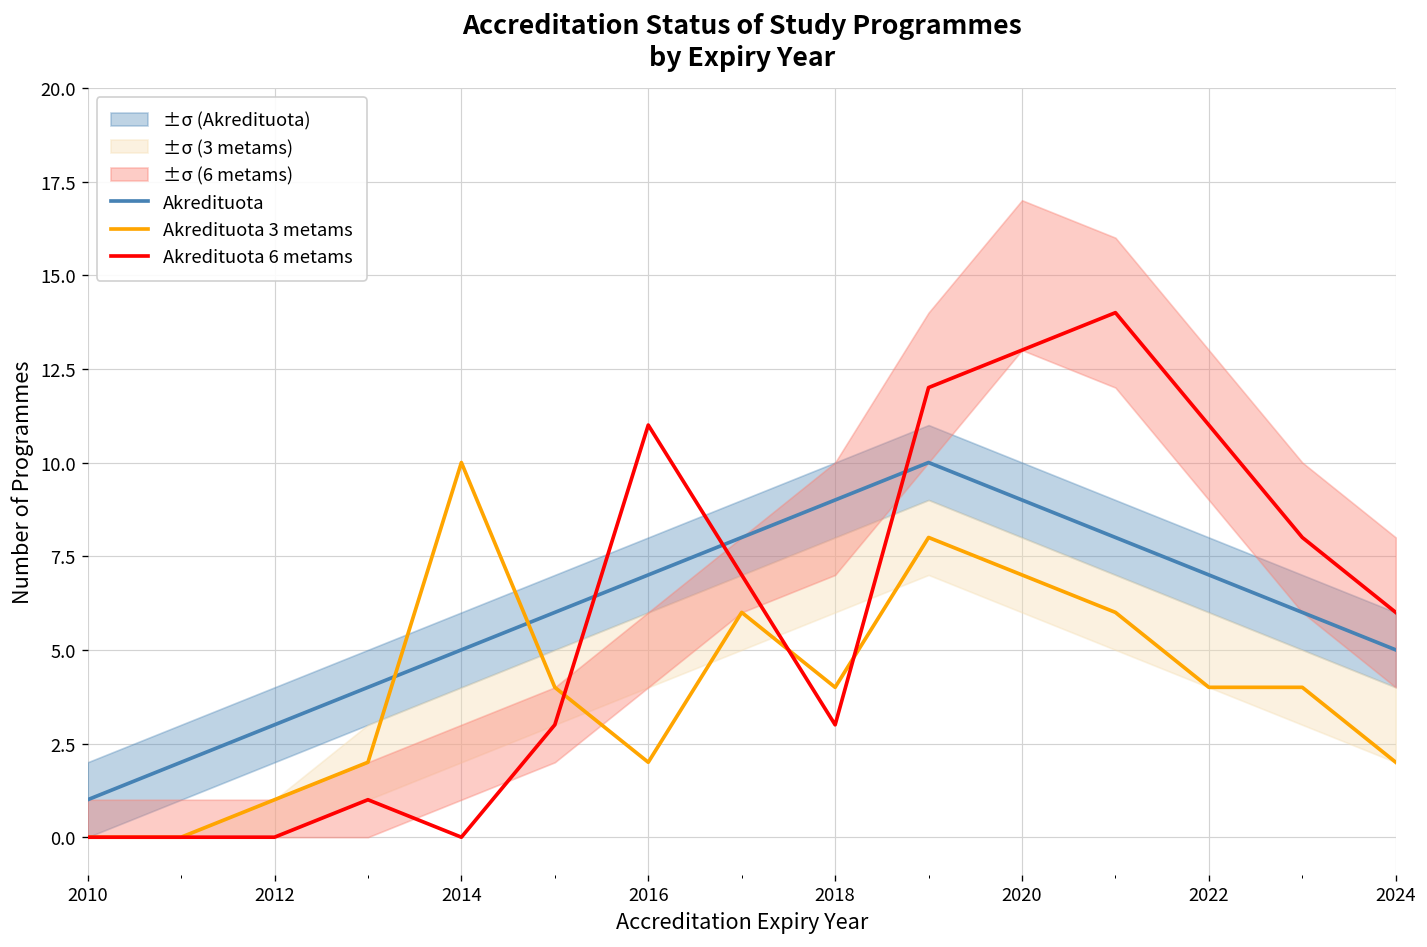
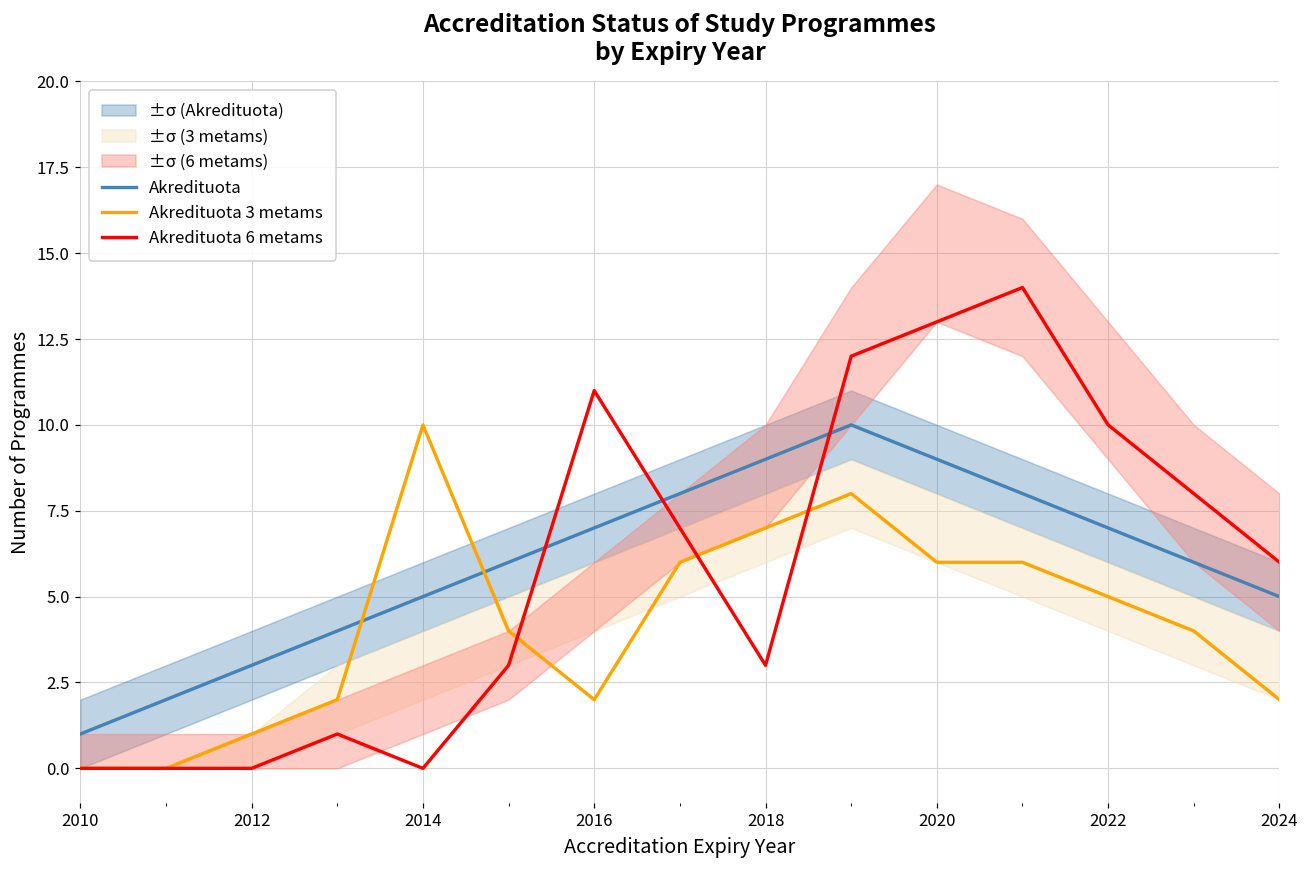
Akredituota 3 metams, 2018: 4 -> 7
Akredituota 3 metams, 2020: 7 -> 6
Akredituota 3 metams, 2022: 4 -> 5
Akredituota 6 metams, 2022: 11 -> 10
